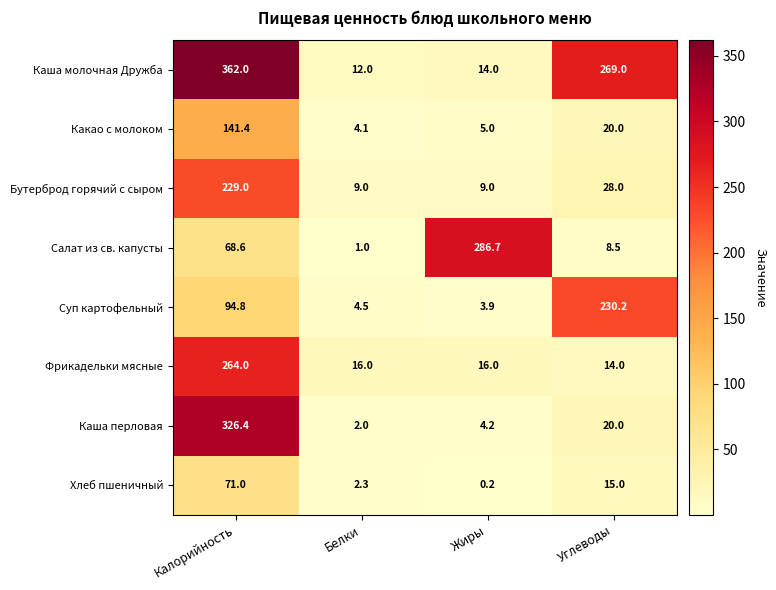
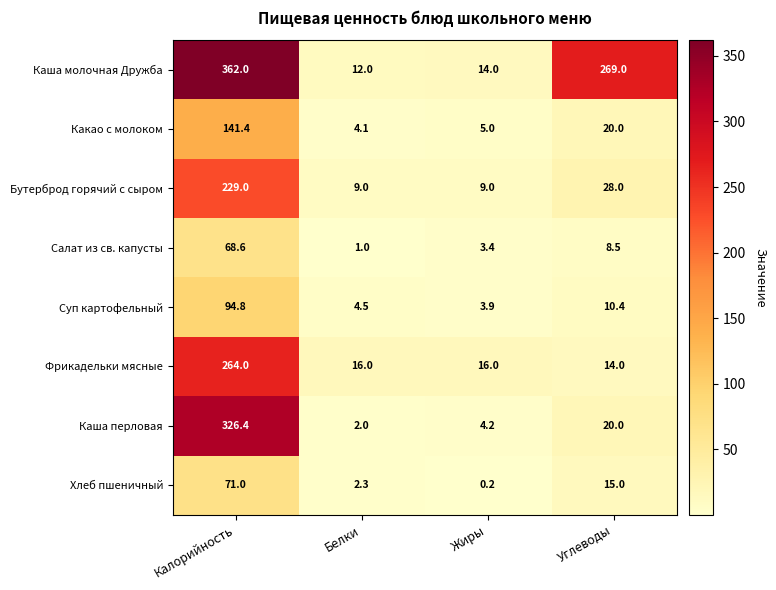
Салат из св. капусты, Жиры: 286.7 -> 3.4
Суп картофельный, Углеводы: 230.2 -> 10.4
